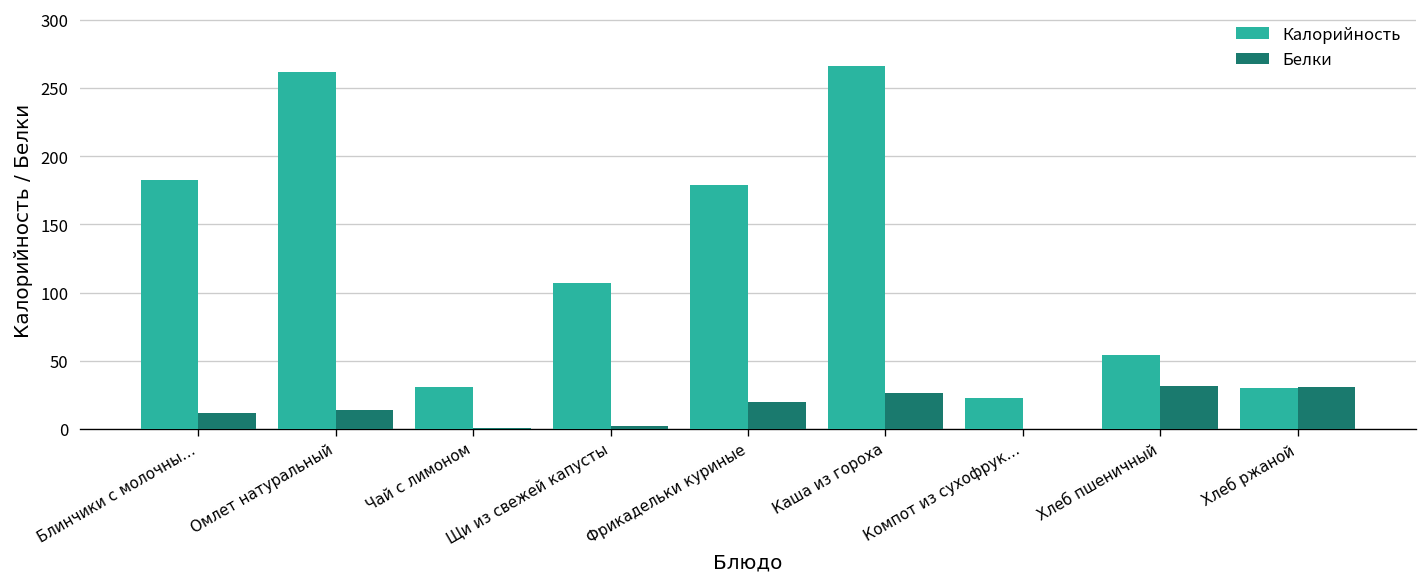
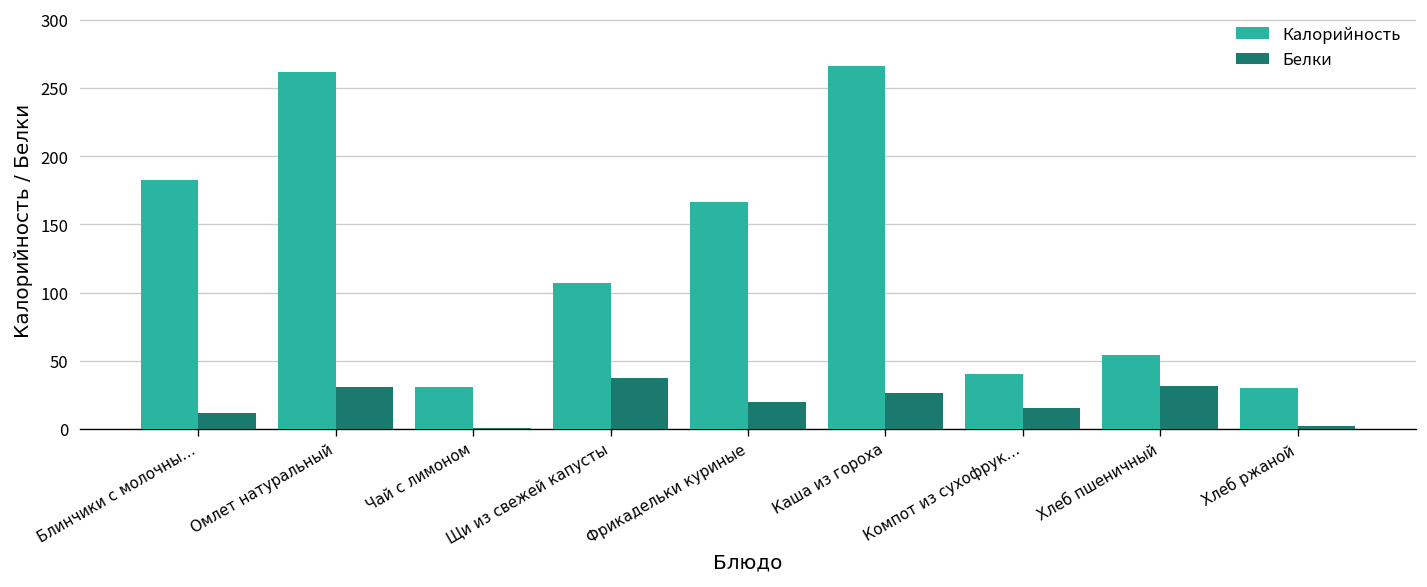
Белки, Омлет натуральный: 14 -> 31
Белки, Щи из свежей капусты: 2 -> 37
Калорийность, Фрикадельки куриные: 179 -> 167
Калорийность, Компот из сухофрук…: 23 -> 40
Белки, Компот из сухофрук…: 0 -> 15
Белки, Хлеб ржаной: 30 -> 2
